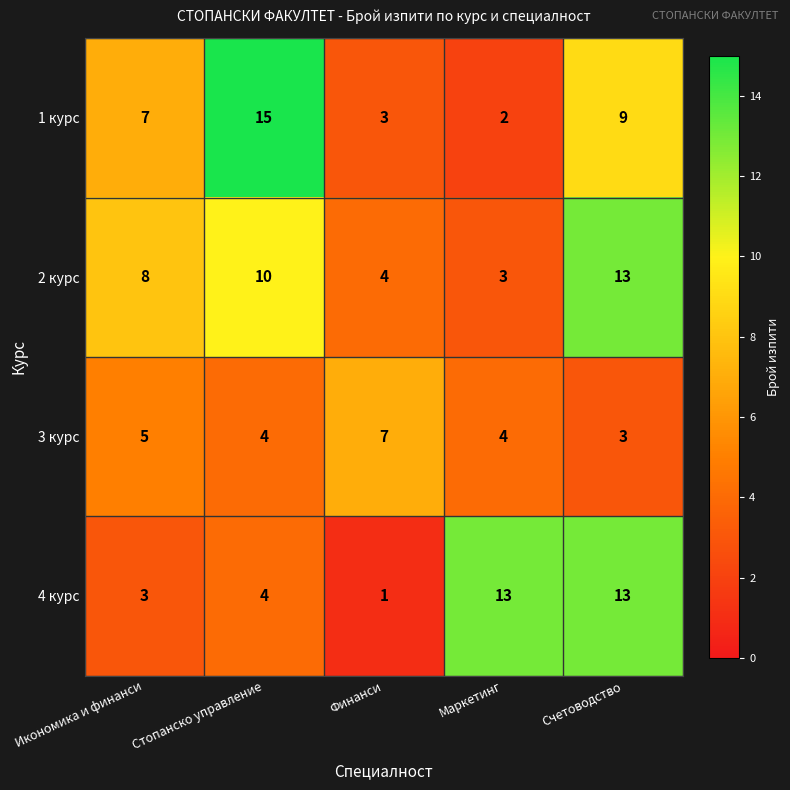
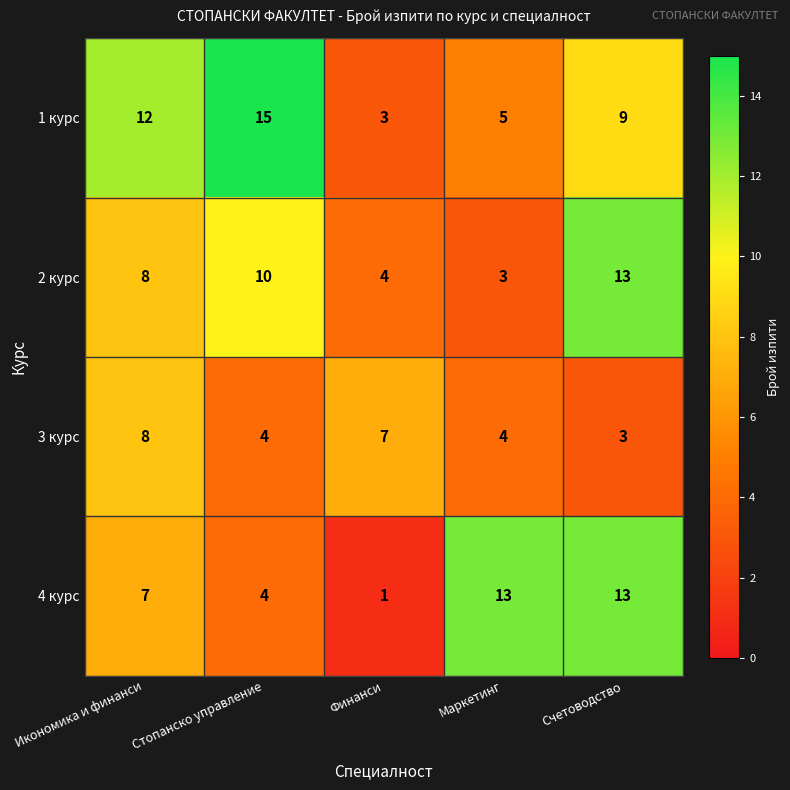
1 курс, Икономика и финанси: 7 -> 12
1 курс, Маркетинг: 2 -> 5
3 курс, Икономика и финанси: 5 -> 8
4 курс, Икономика и финанси: 3 -> 7
